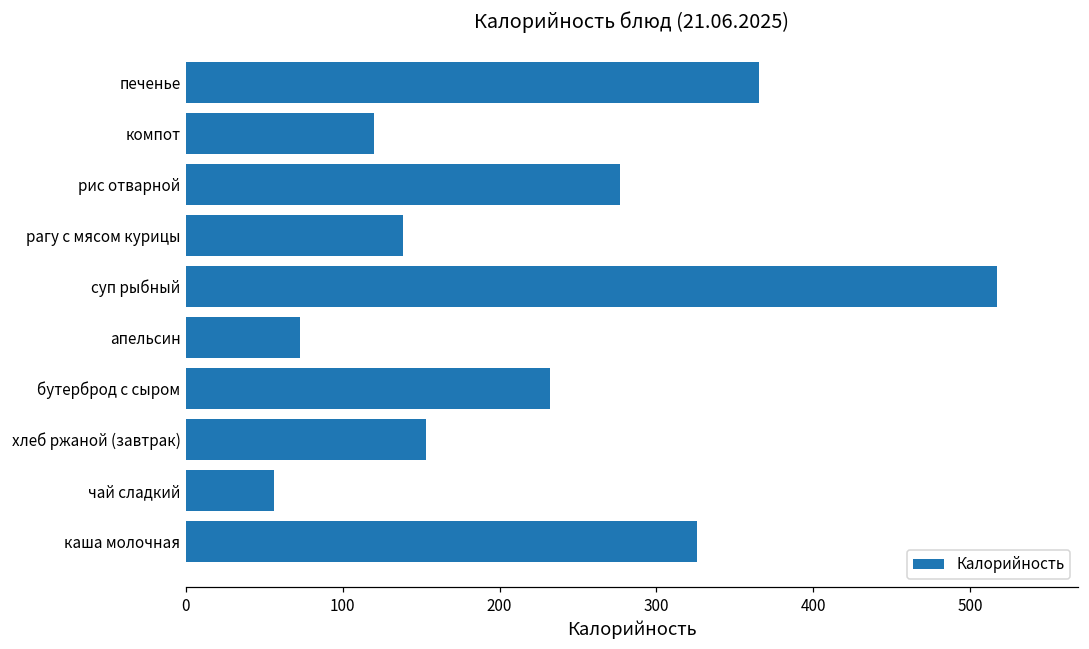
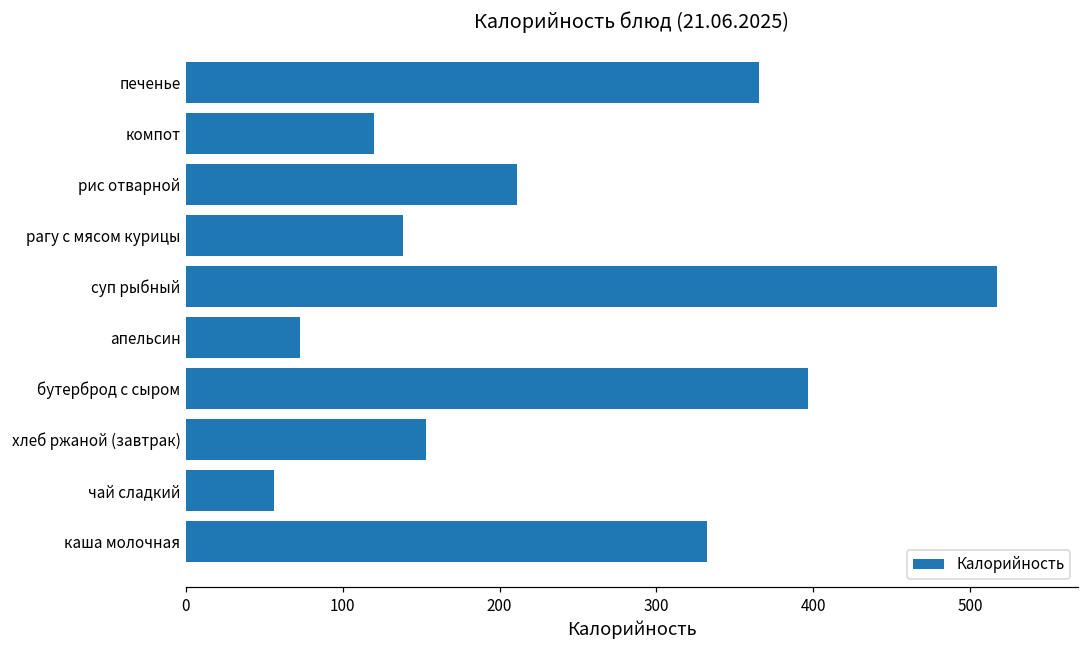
рис отварной: 277 -> 211
бутерброд с сыром: 232 -> 397
каша молочная: 326 -> 332
